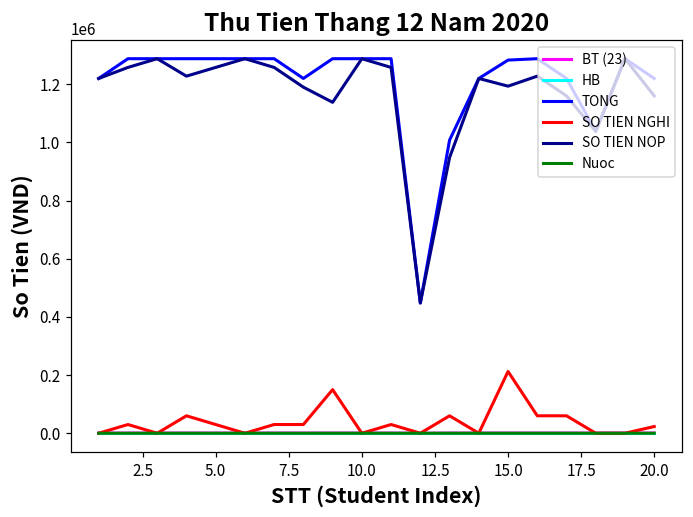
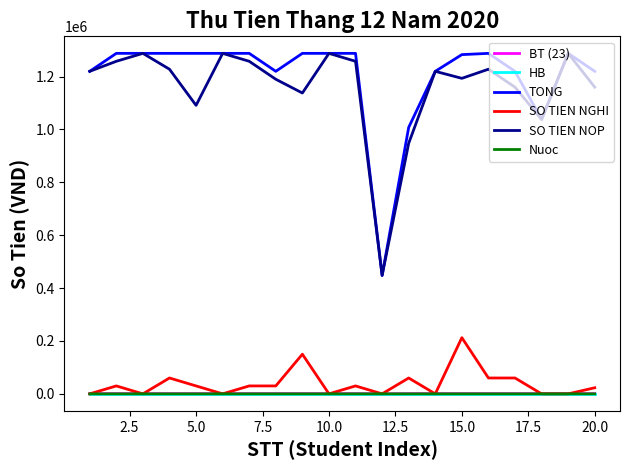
SO TIEN NOP, 5.0: 1260000 -> 1090000
